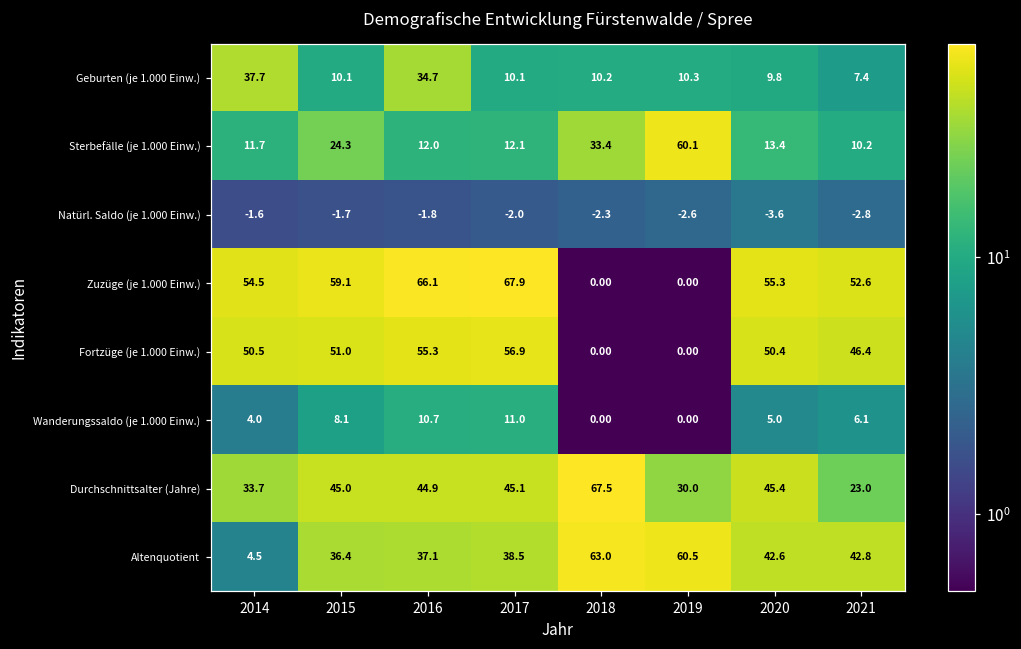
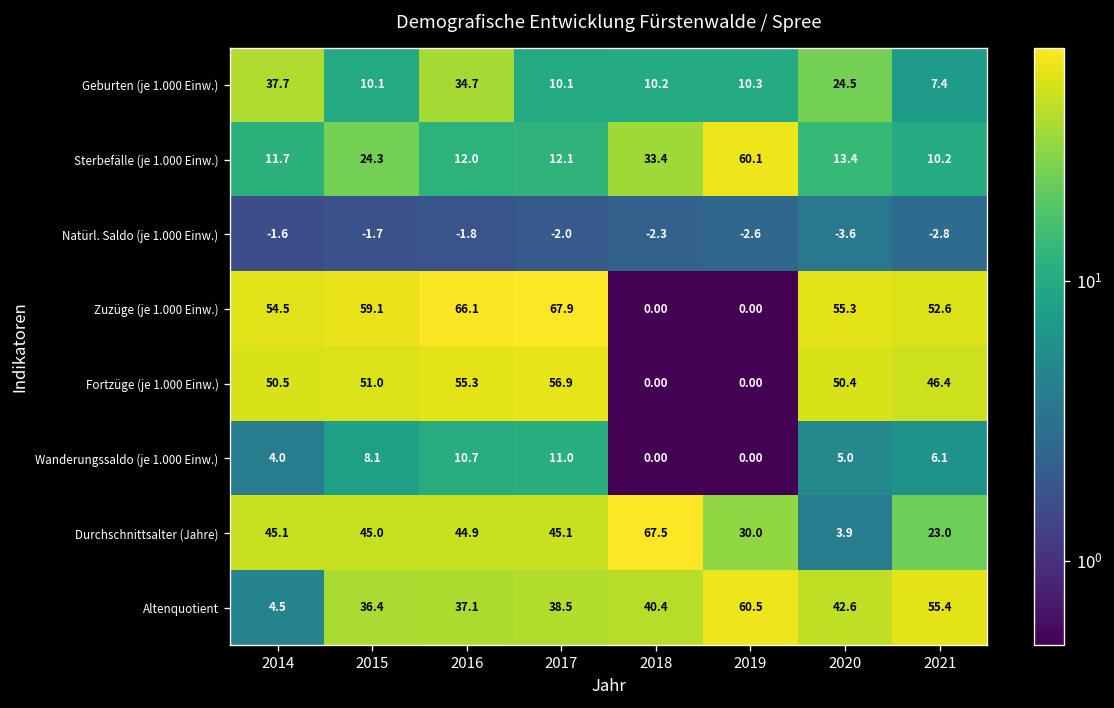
Geburten (je 1.000 Einw.), 2020: 9.8 -> 24.5
Durchschnittsalter (Jahre), 2014: 33.7 -> 45.1
Durchschnittsalter (Jahre), 2020: 45.4 -> 3.9
Altenquotient, 2018: 63.0 -> 40.4
Altenquotient, 2021: 42.8 -> 55.4
